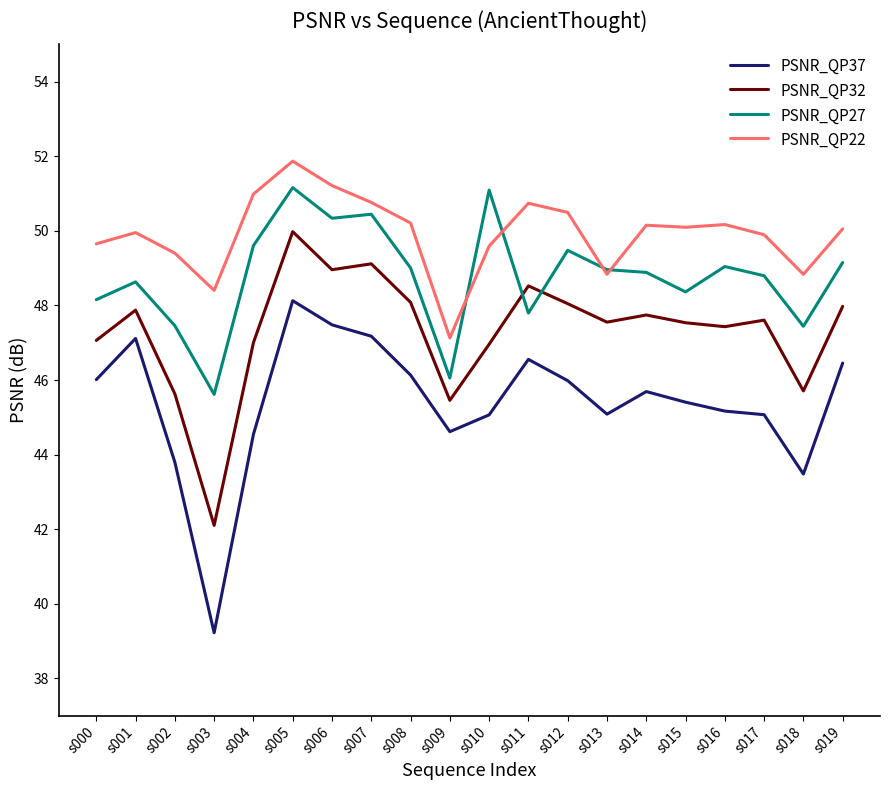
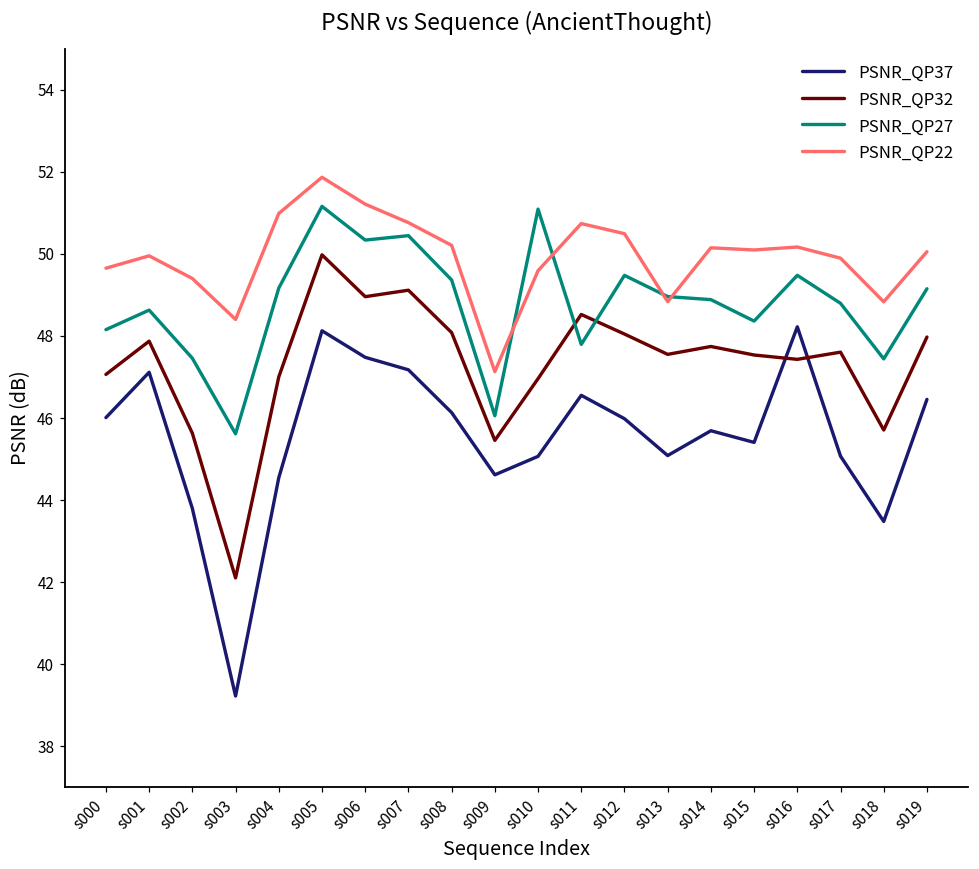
PSNR_QP27, s004: 49.6 -> 49.2
PSNR_QP27, s008: 49.0 -> 49.4
PSNR_QP37, s016: 45.2 -> 48.2
PSNR_QP27, s016: 49.0 -> 49.5
